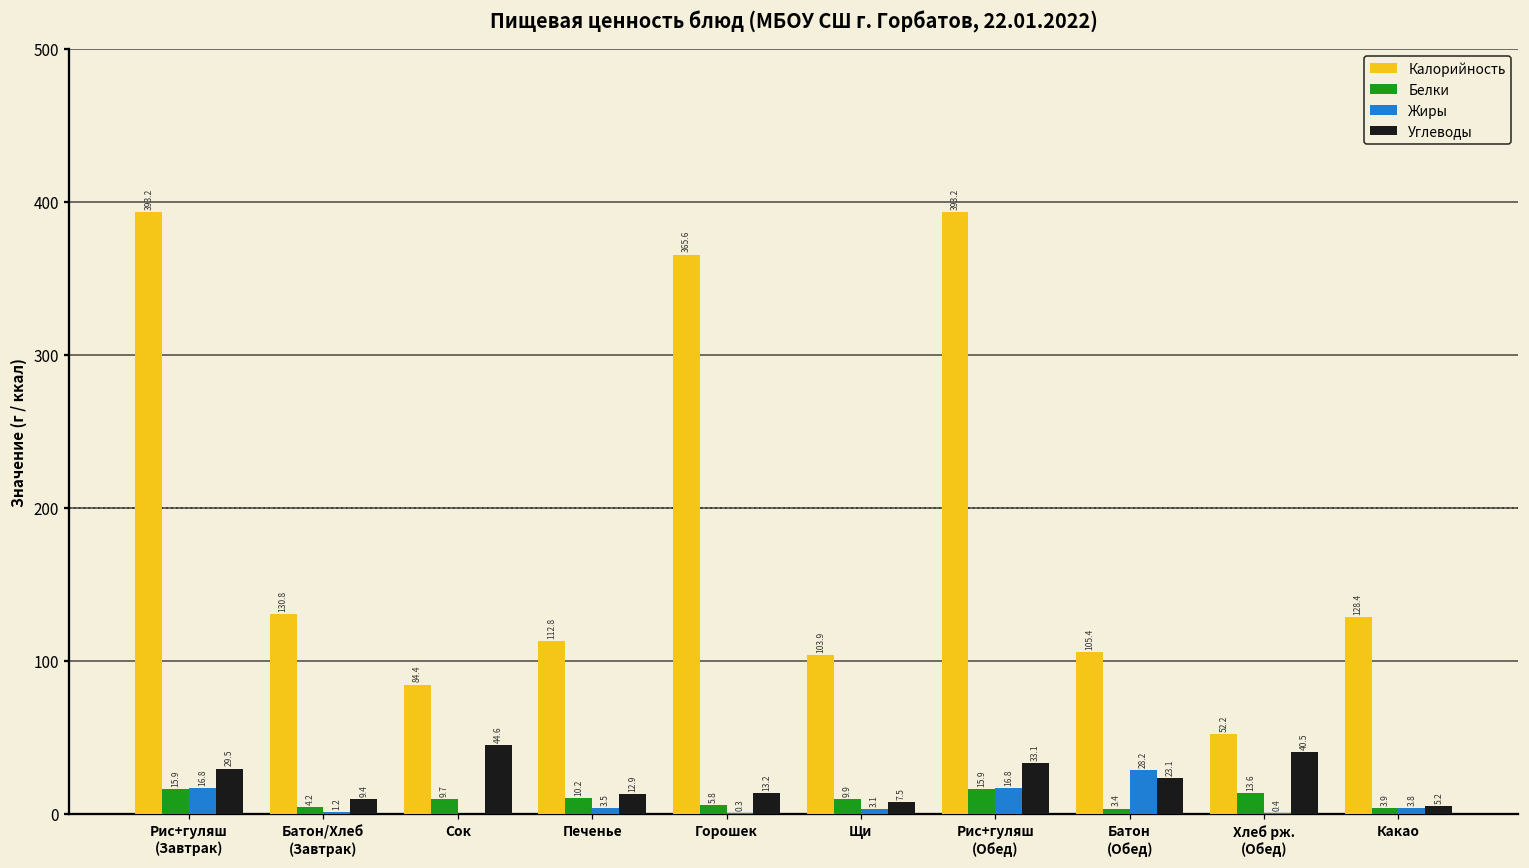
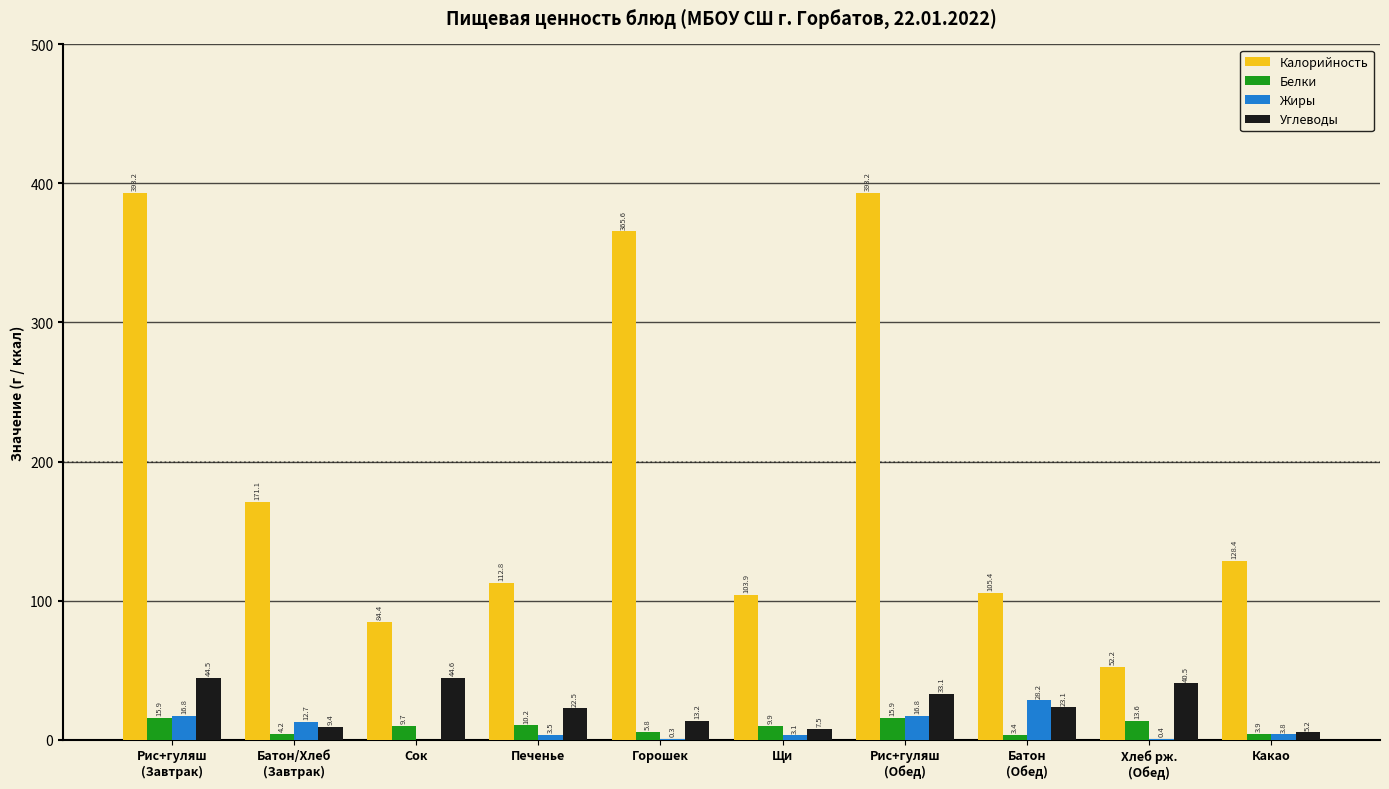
Углеводы, Рис+гуляш (Завтрак): 29.5 -> 44.5
Калорийность, Батон/Хлеб (Завтрак): 130.8 -> 171.1
Жиры, Батон/Хлеб (Завтрак): 1.2 -> 12.7
Углеводы, Печенье: 12.9 -> 22.5
